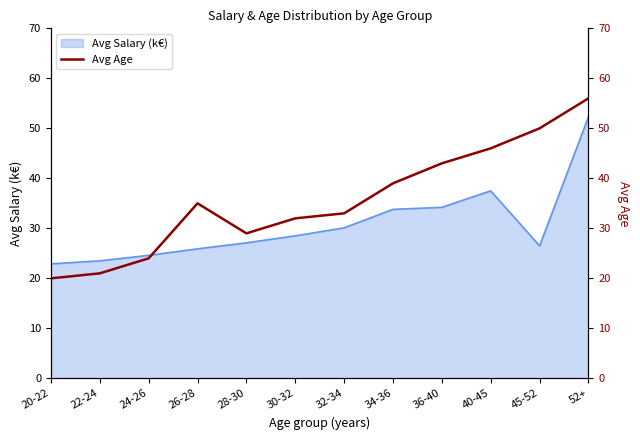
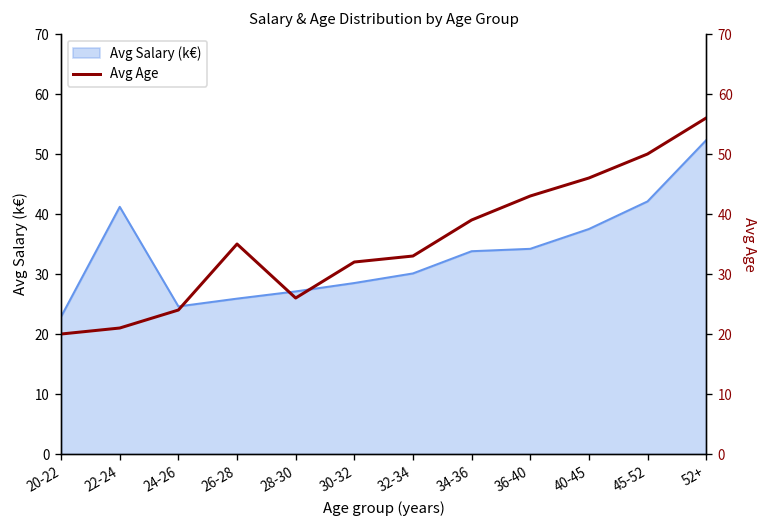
Avg Salary (k€), 22-24: 24 -> 41
Avg Salary (k€), 45-52: 27 -> 42
Avg Age, 28-30: 29 -> 26
